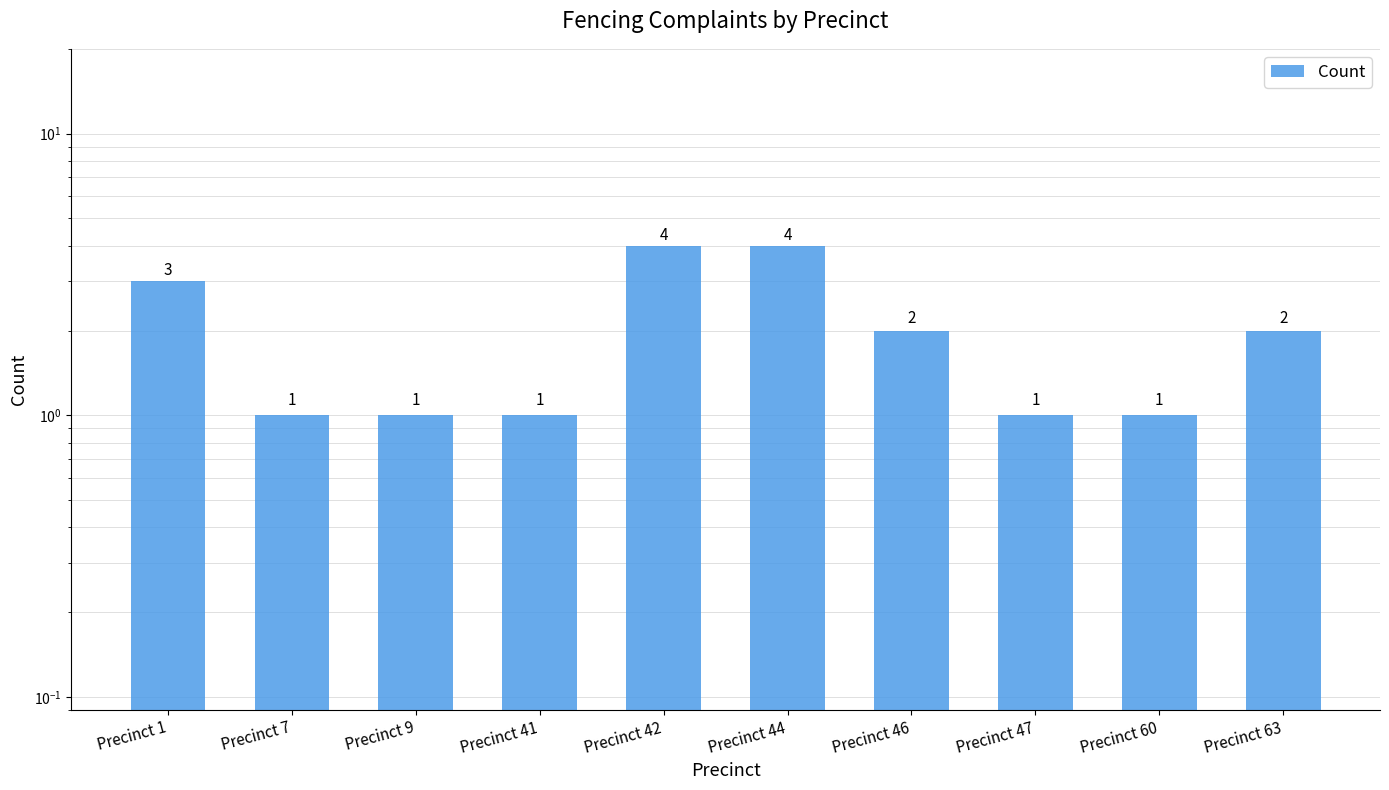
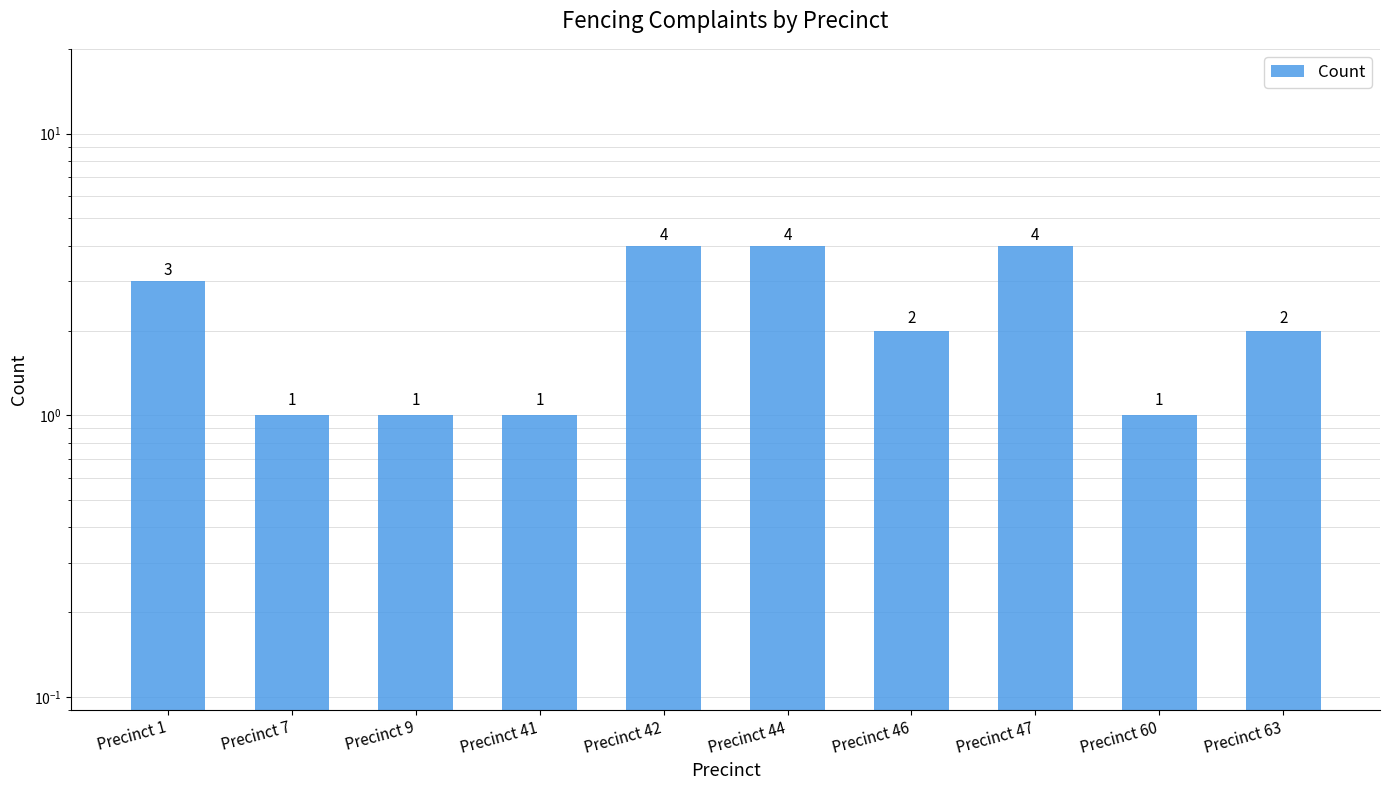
Precinct 47: 1 -> 4
